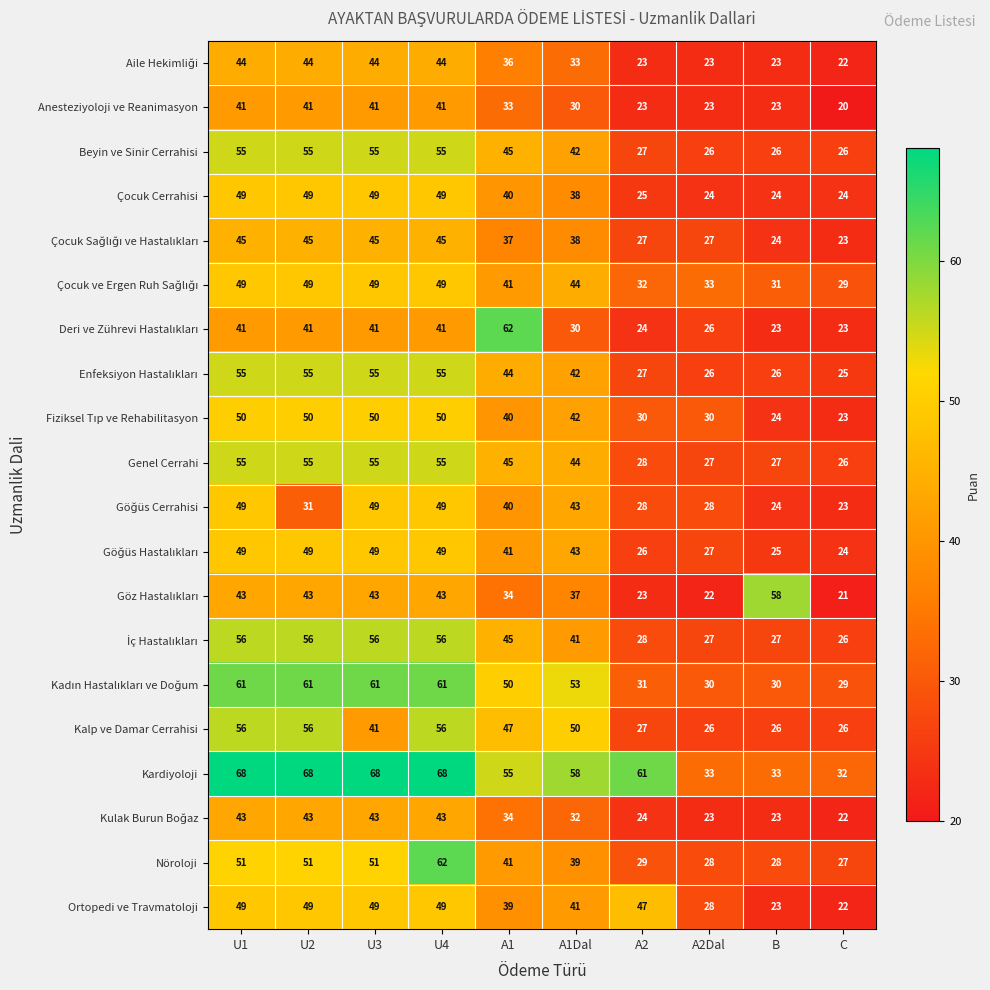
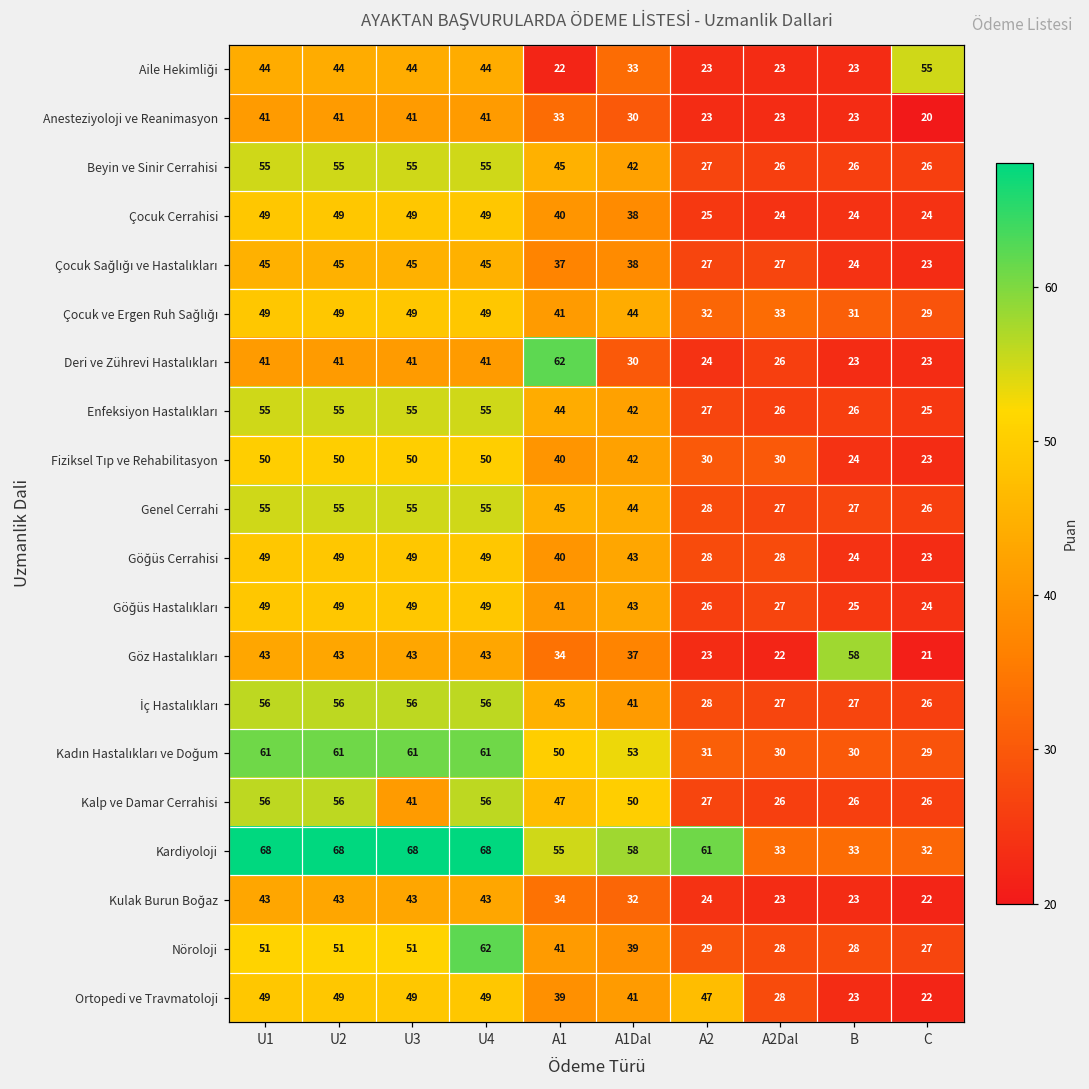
Aile Hekimliği, A1: 36 -> 22
Aile Hekimliği, C: 22 -> 55
Göğüs Cerrahisi, U2: 31 -> 49
